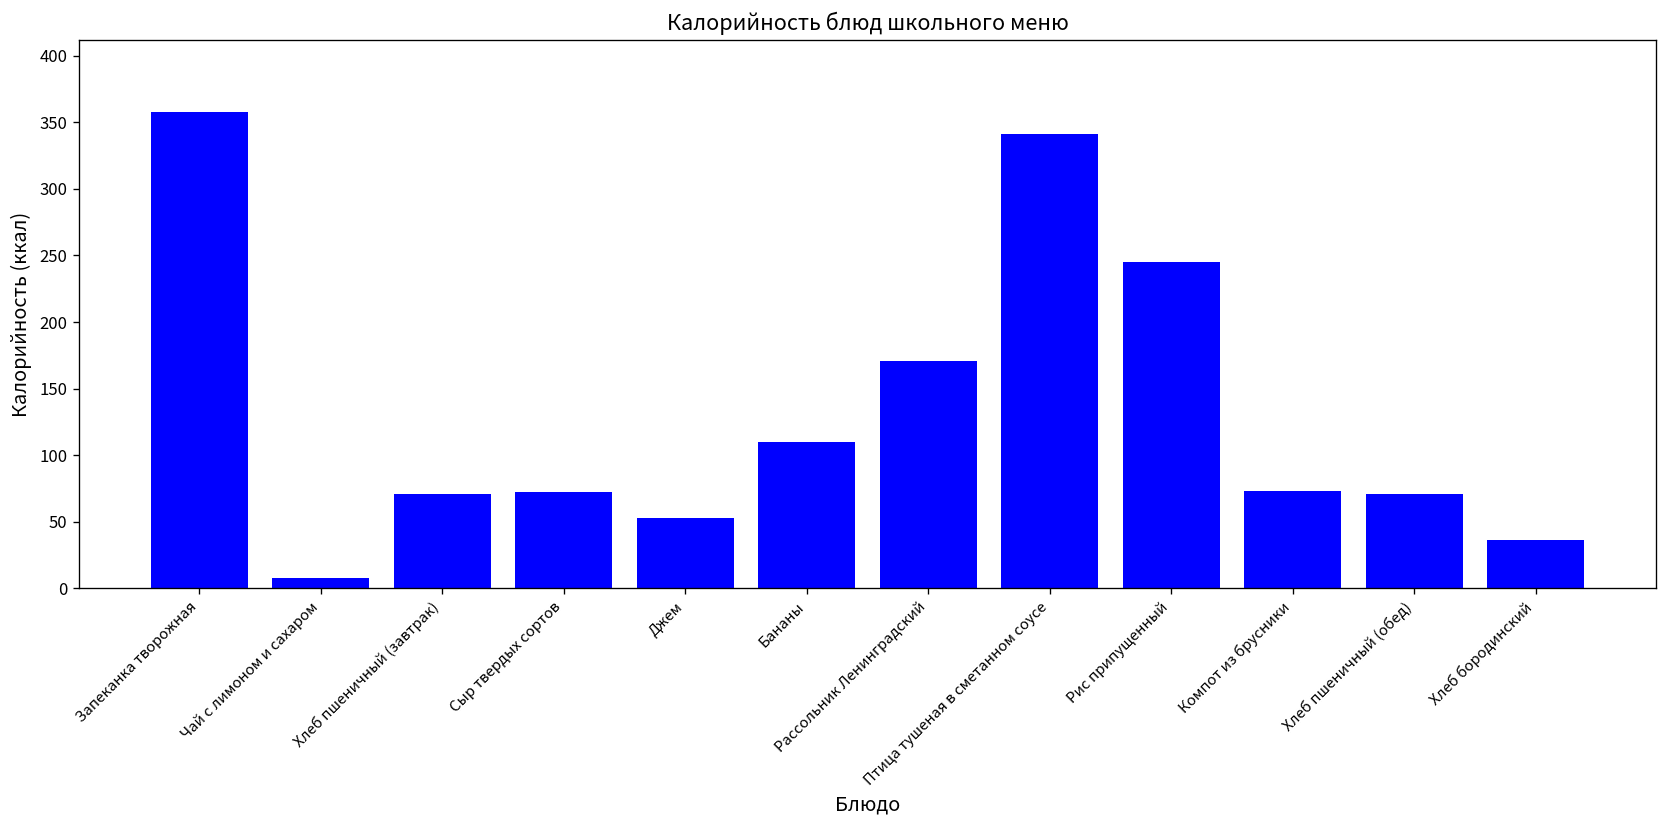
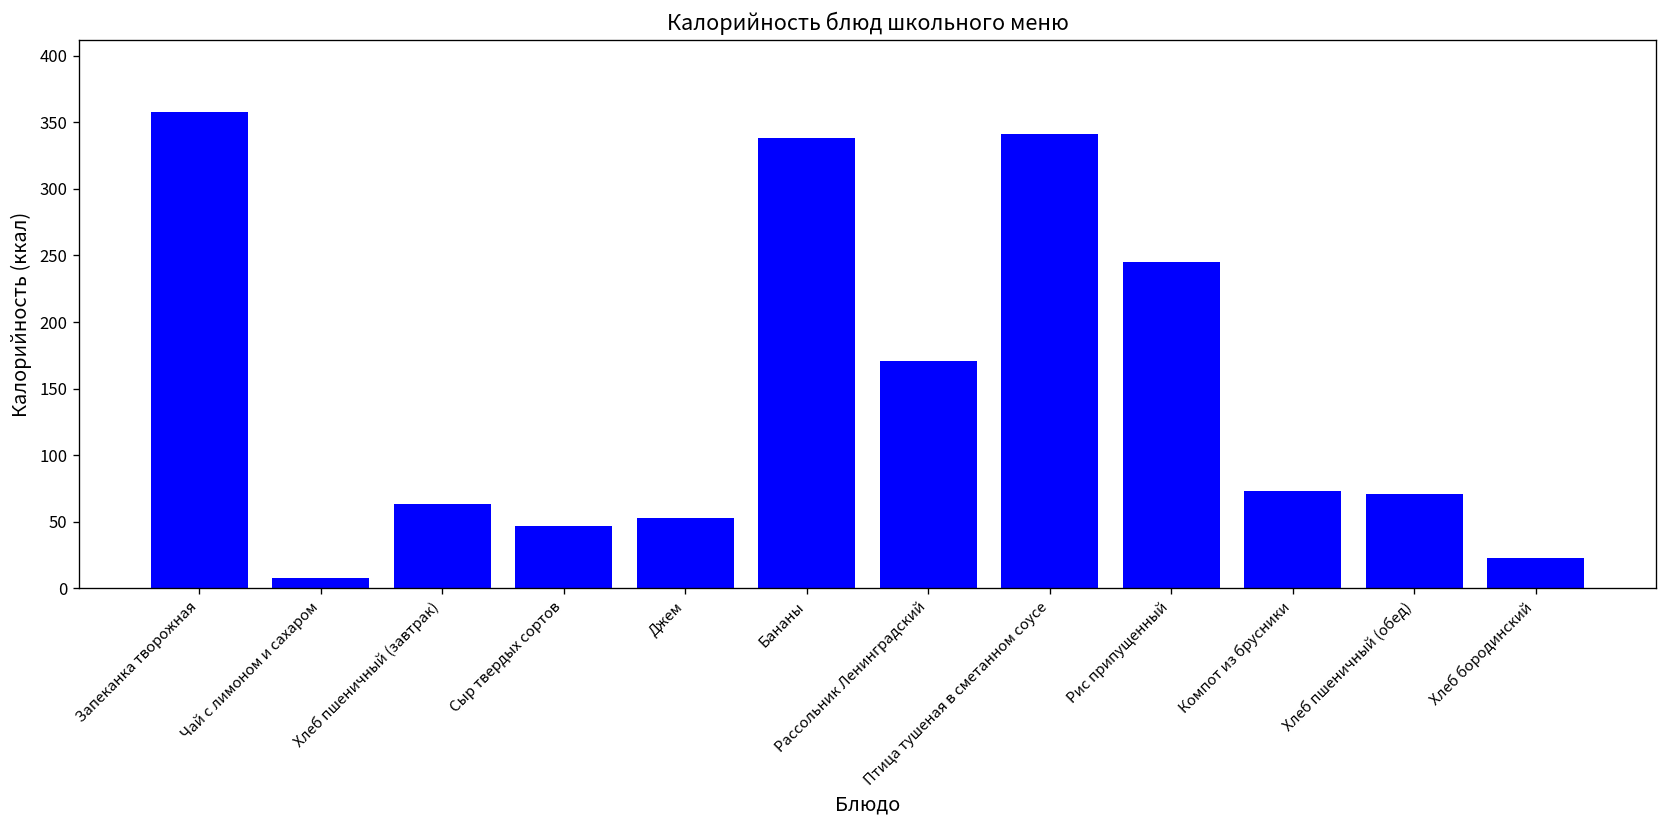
Хлеб пшеничный (завтрак): 71 -> 63
Сыр твердых сортов: 72 -> 47
Бананы: 110 -> 338
Хлеб бородинский: 36 -> 23
